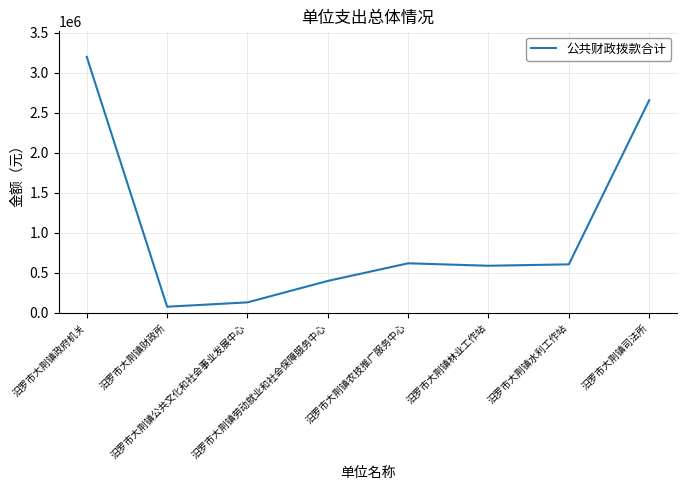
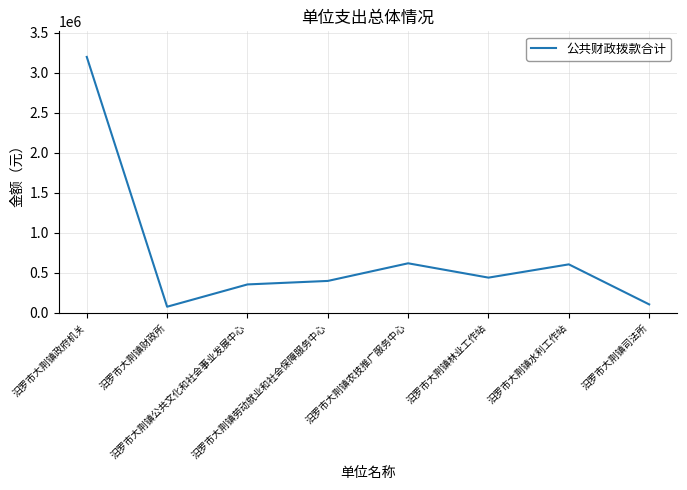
汨罗市大荆镇公共文化和社会事业发展中心: 100000 -> 400000
汨罗市大荆镇林业工作站: 600000 -> 400000
汨罗市大荆镇司法所: 2700000 -> 100000
